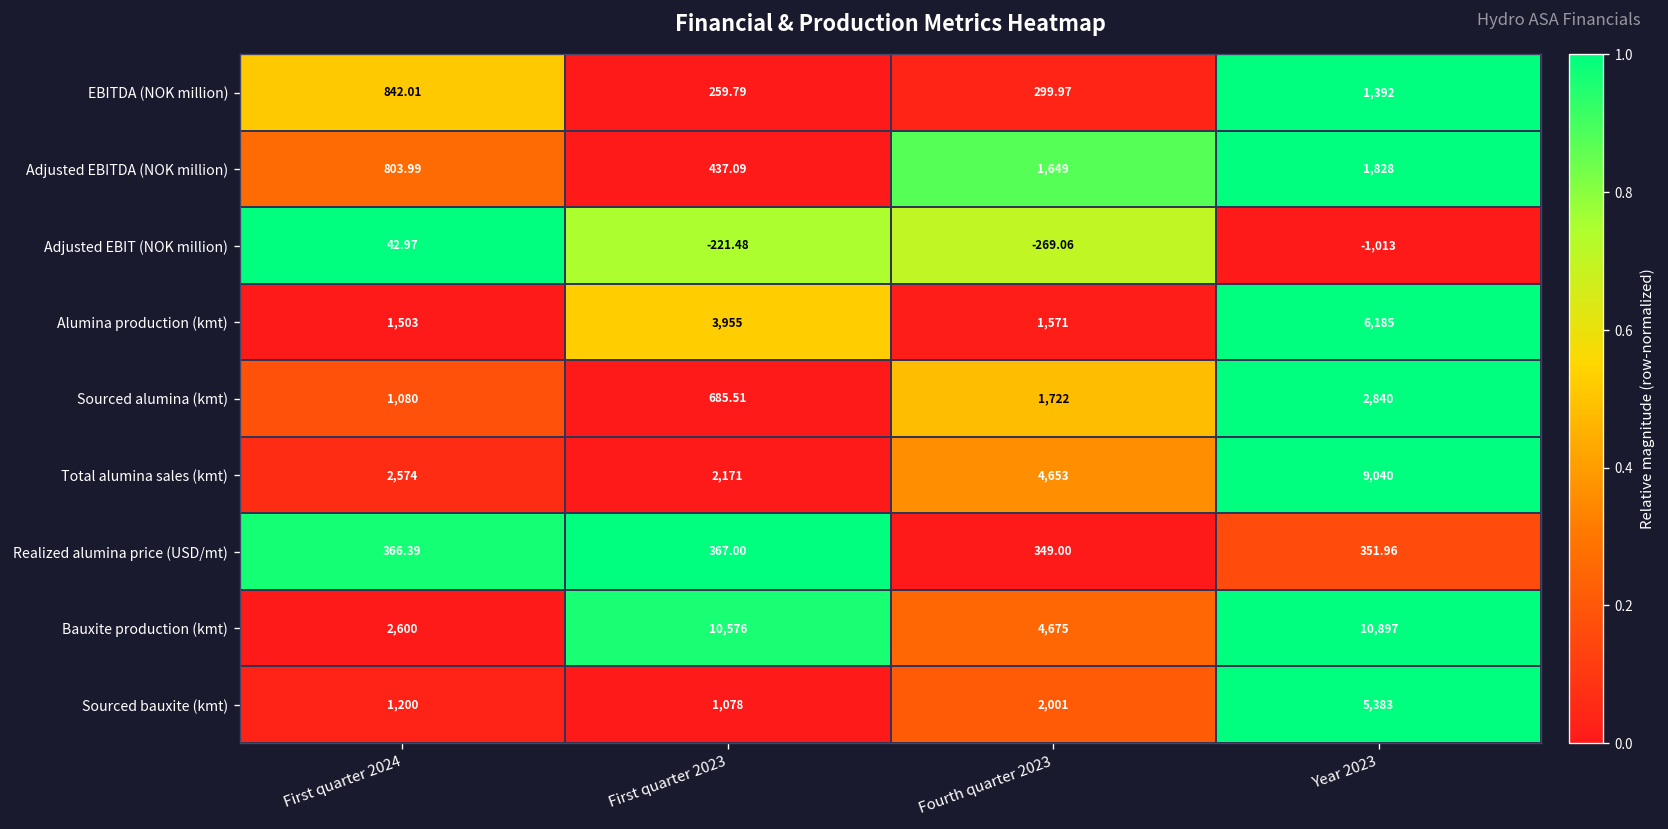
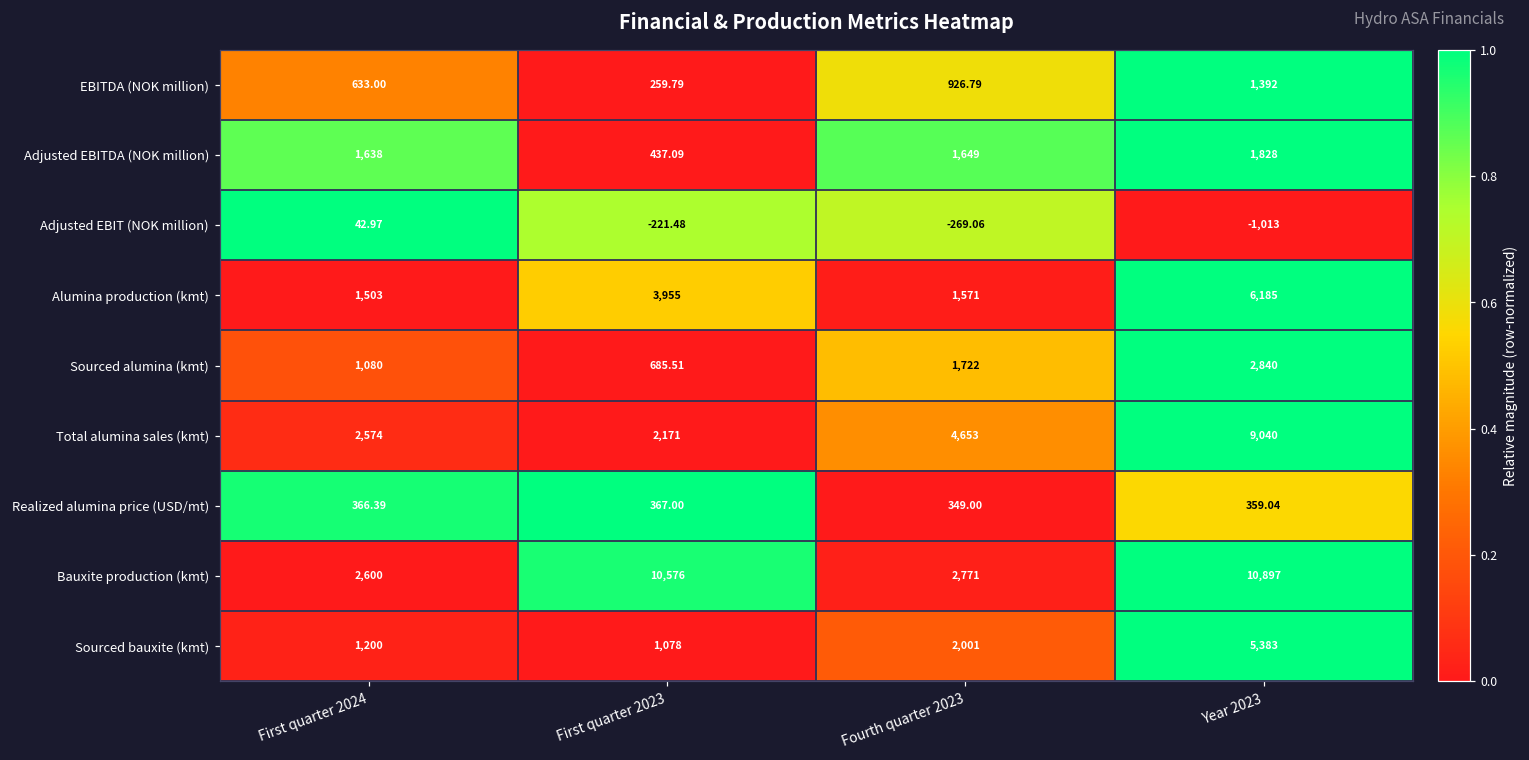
EBITDA (NOK million), First quarter 2024: 842.01 -> 633.00
EBITDA (NOK million), Fourth quarter 2023: 299.97 -> 926.79
Adjusted EBITDA (NOK million), First quarter 2024: 803.99 -> 1,638
Realized alumina price (USD/mt), Year 2023: 351.96 -> 359.04
Bauxite production (kmt), Fourth quarter 2023: 4,675 -> 2,771
